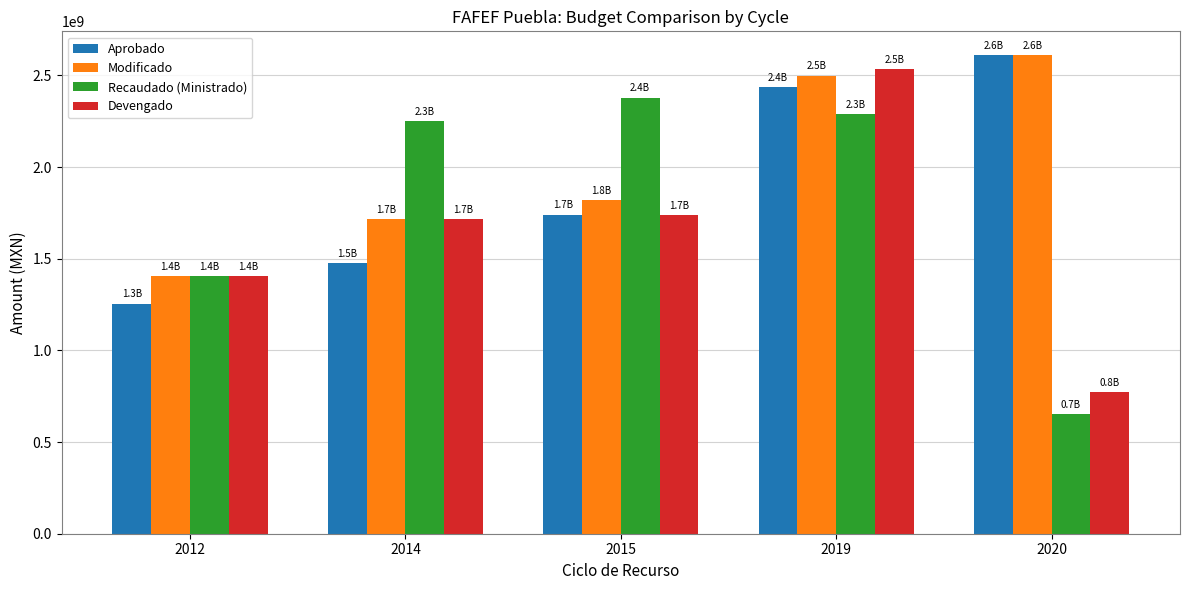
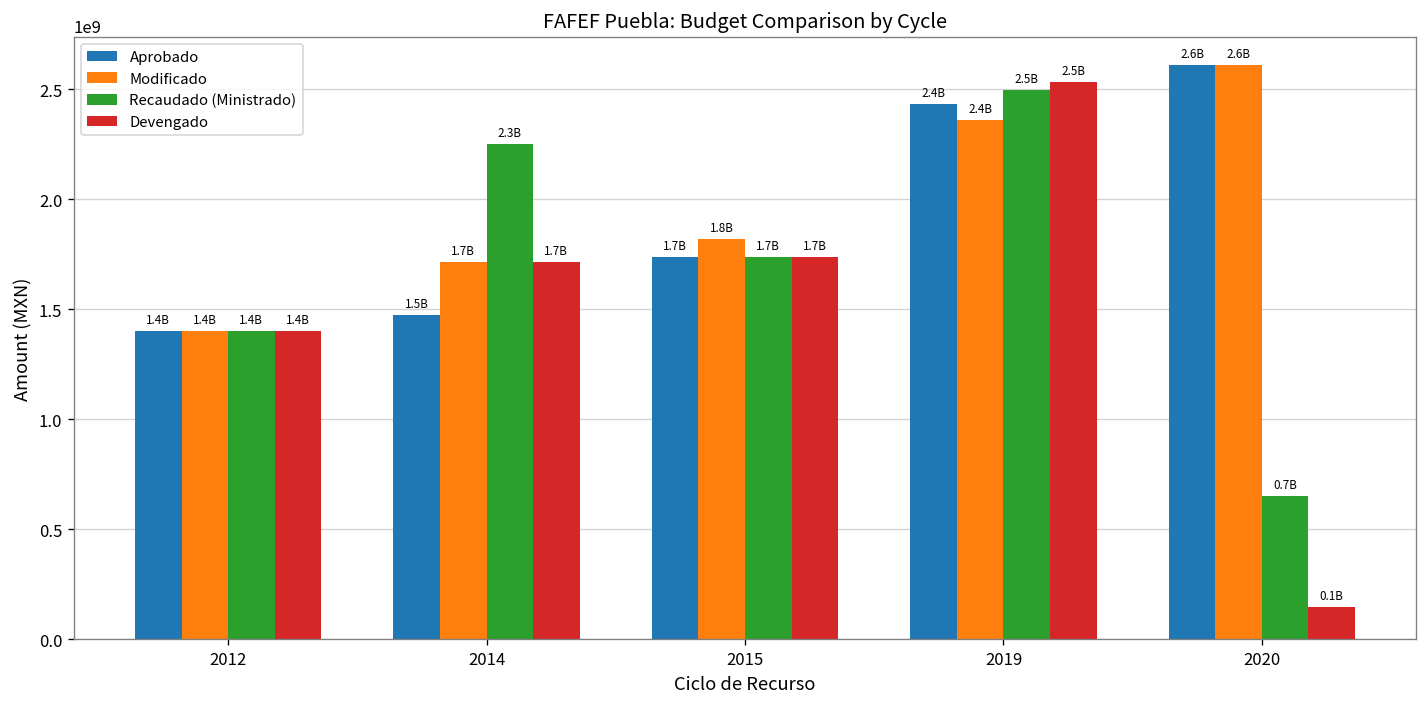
Aprobado, 2012: 1.3B -> 1.4B
Recaudado (Ministrado), 2015: 2.4B -> 1.7B
Modificado, 2019: 2.5B -> 2.4B
Recaudado (Ministrado), 2019: 2.3B -> 2.5B
Devengado, 2020: 0.8B -> 0.1B
